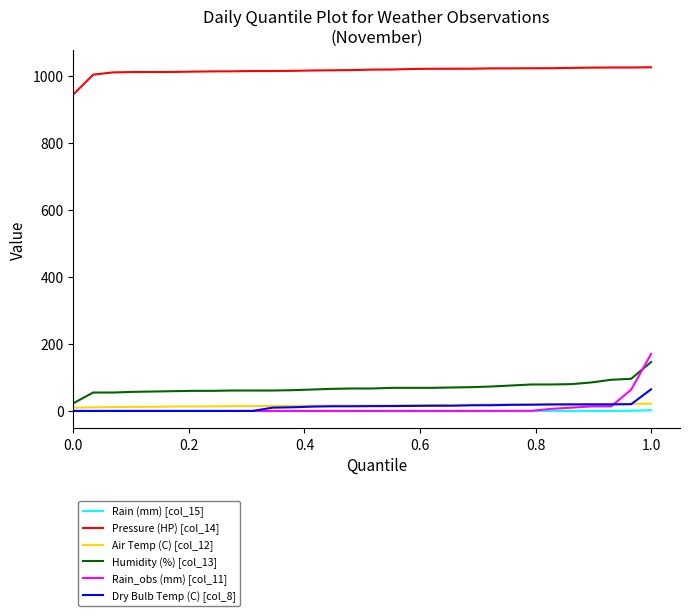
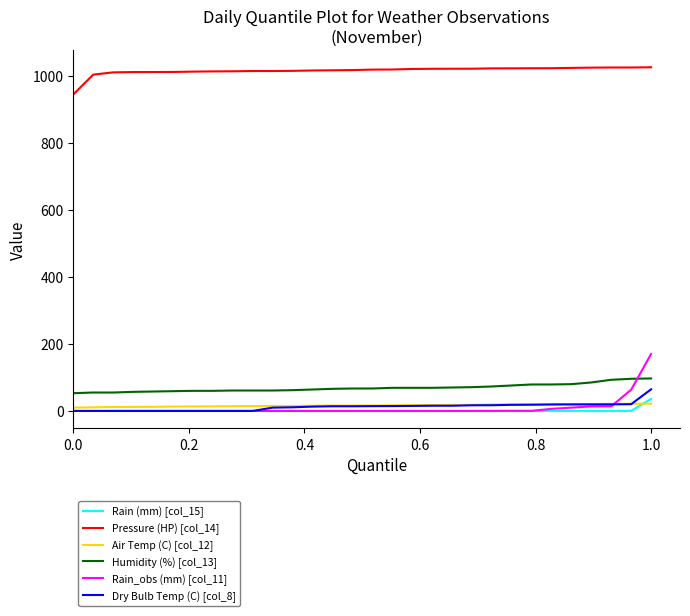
Humidity (%) [col_13], 0.0: 20 -> 50
Rain (mm) [col_15], 1.0: 0 -> 40
Humidity (%) [col_13], 1.0: 150 -> 100
